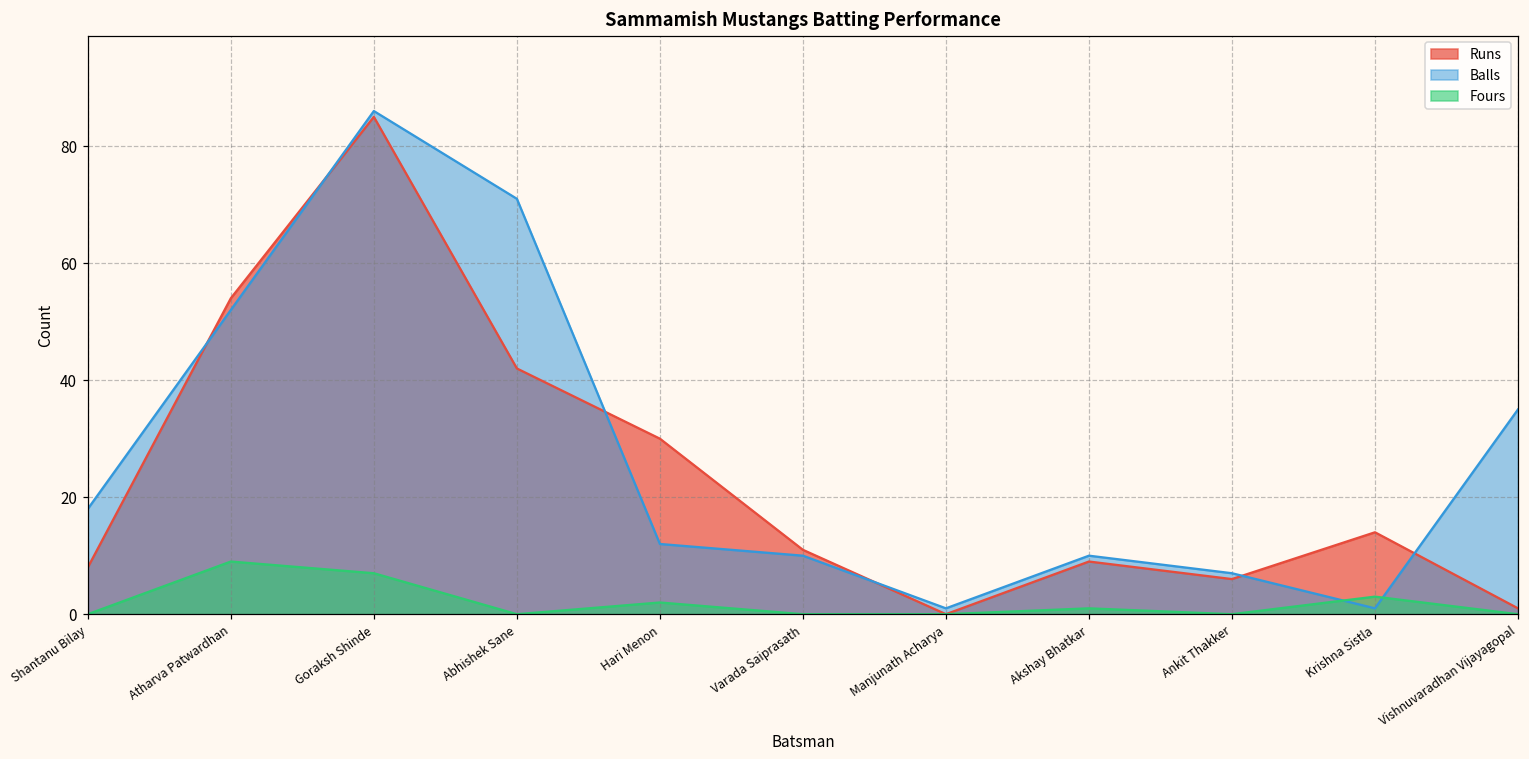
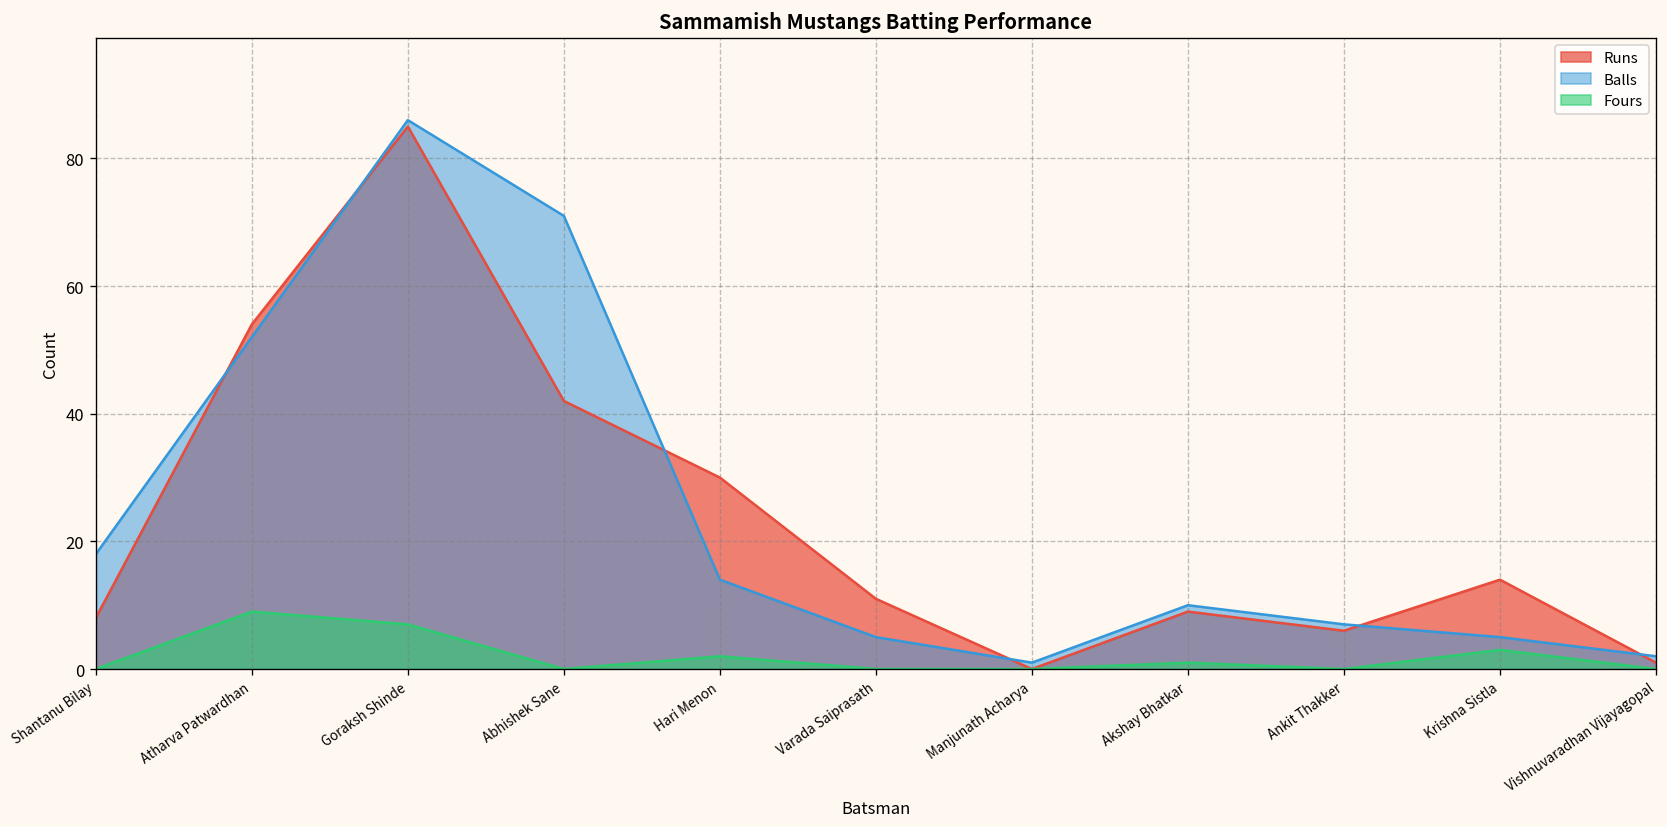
Balls, Hari Menon: 12 -> 14
Balls, Varada Saiprasath: 10 -> 5
Balls, Krishna Sistla: 1 -> 5
Balls, Vishnuvaradhan Vijayagopal: 35 -> 2
